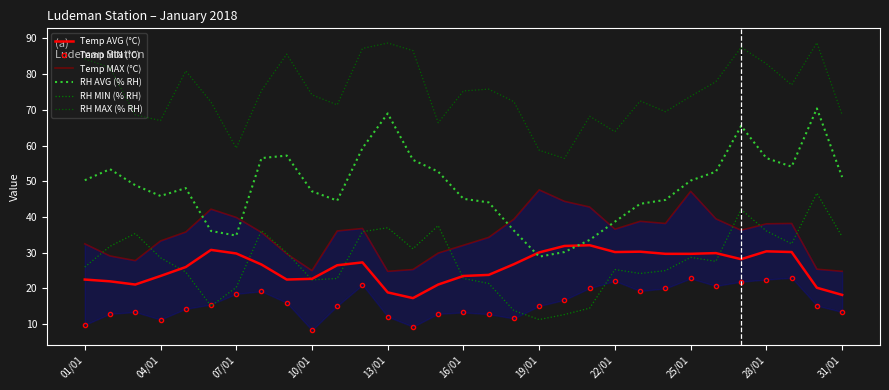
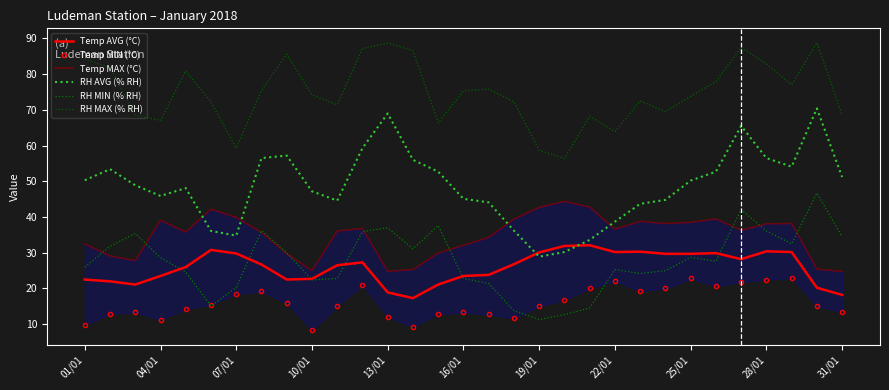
Temp MAX (°C), 04/01: 33 -> 39
Temp MAX (°C), 19/01: 48 -> 43
Temp MAX (°C), 25/01: 47 -> 39
